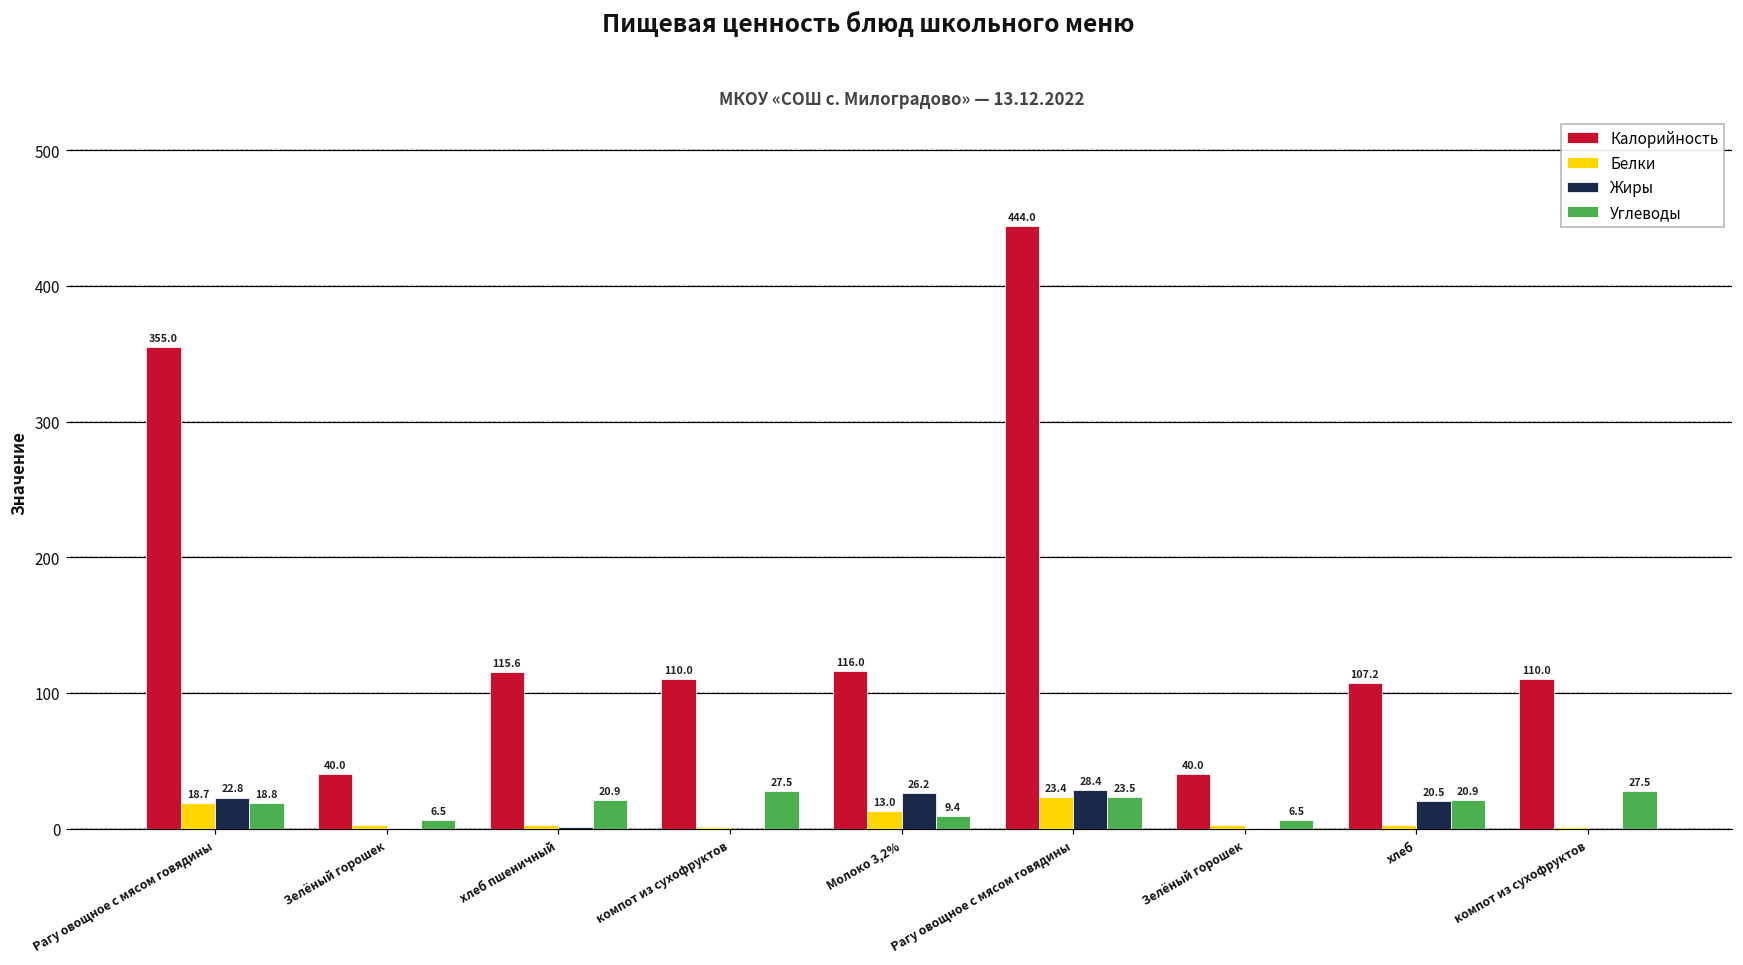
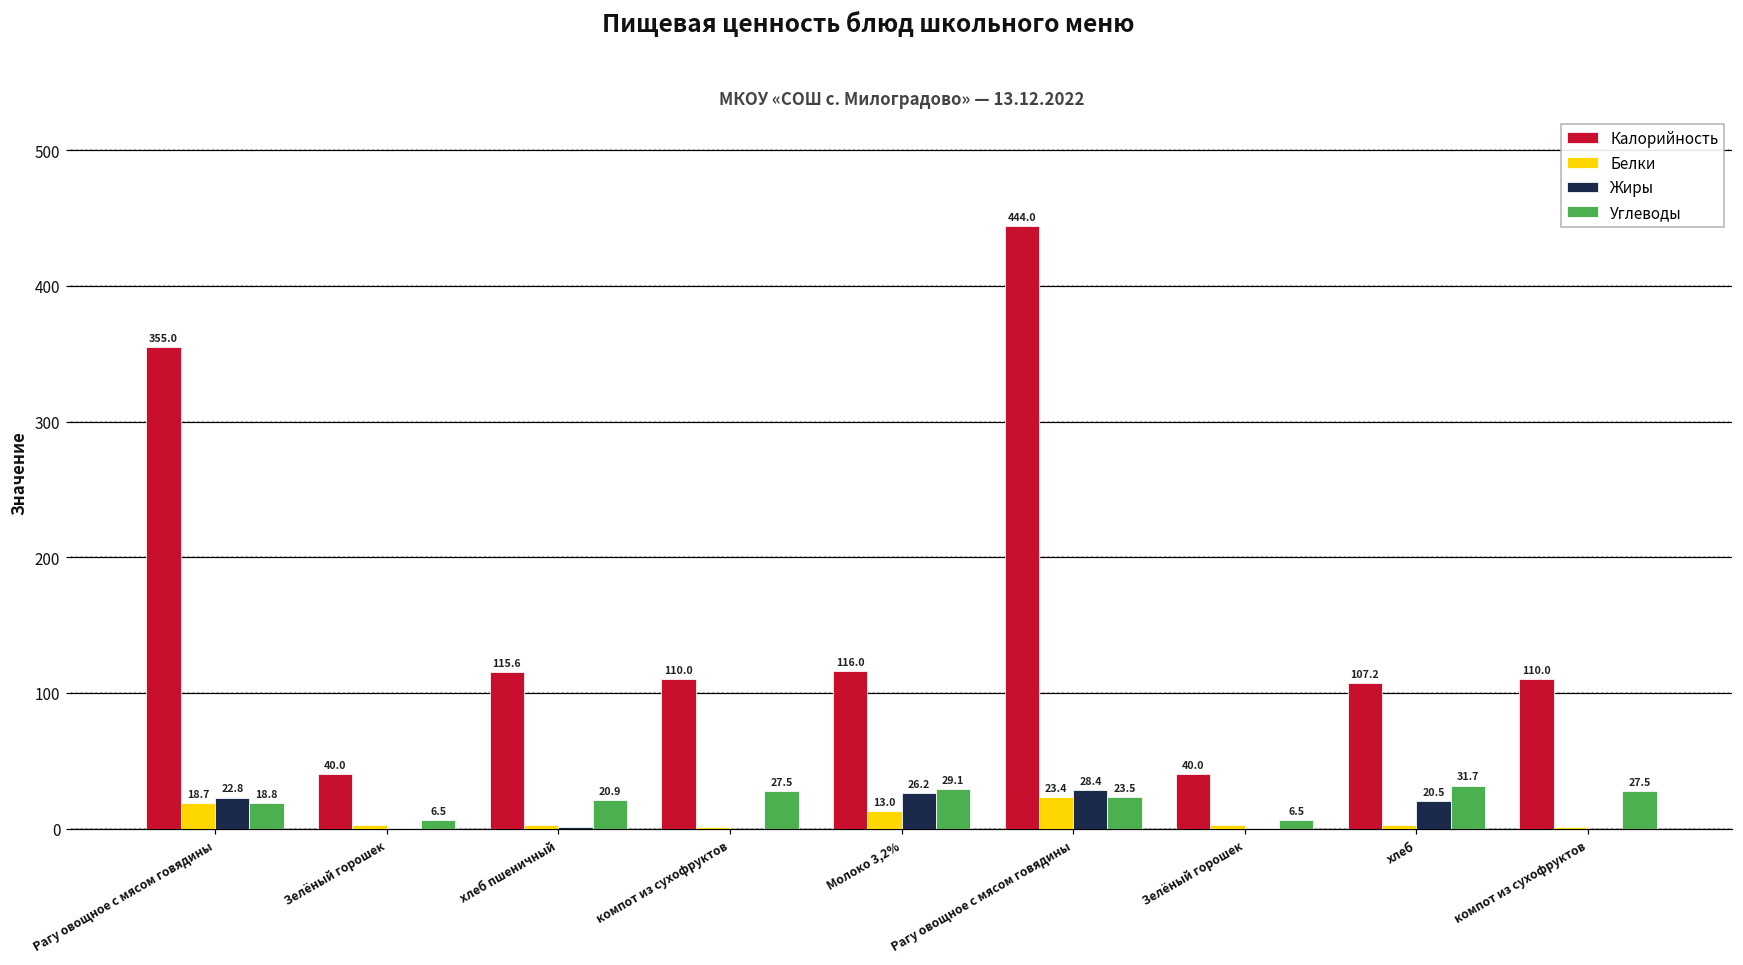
Углеводы, Молоко 3,2%: 9.4 -> 29.1
Углеводы, хлеб: 20.9 -> 31.7
